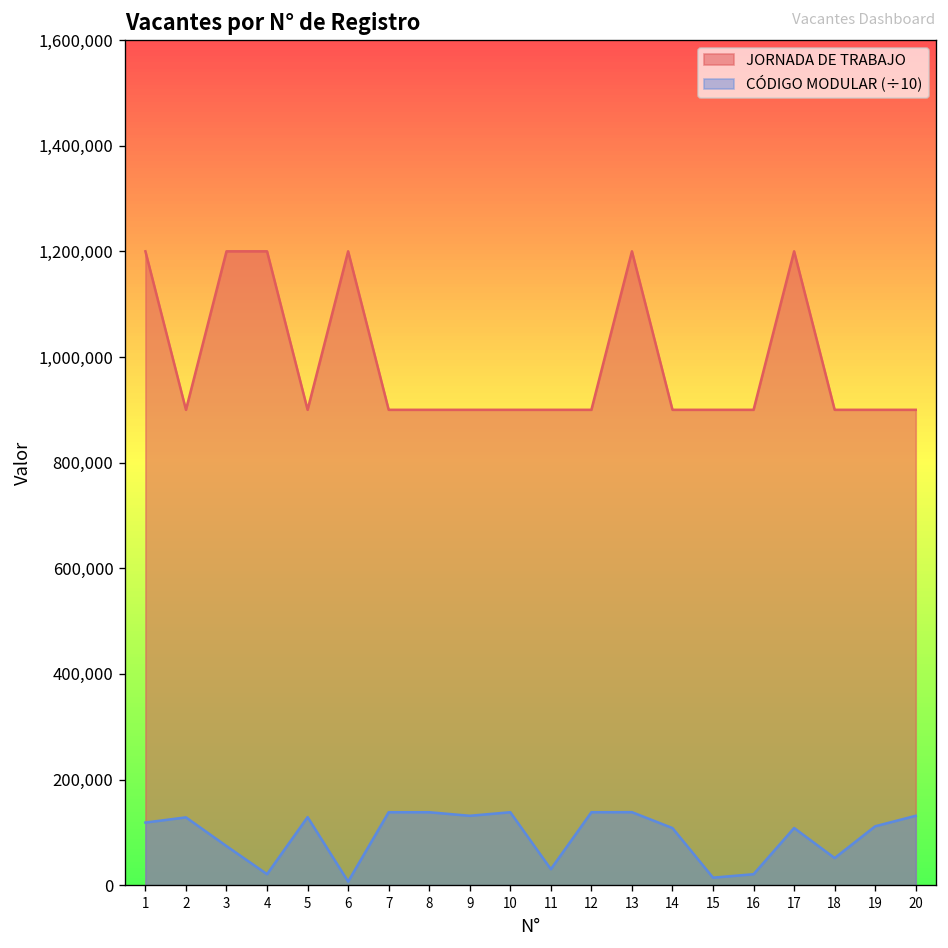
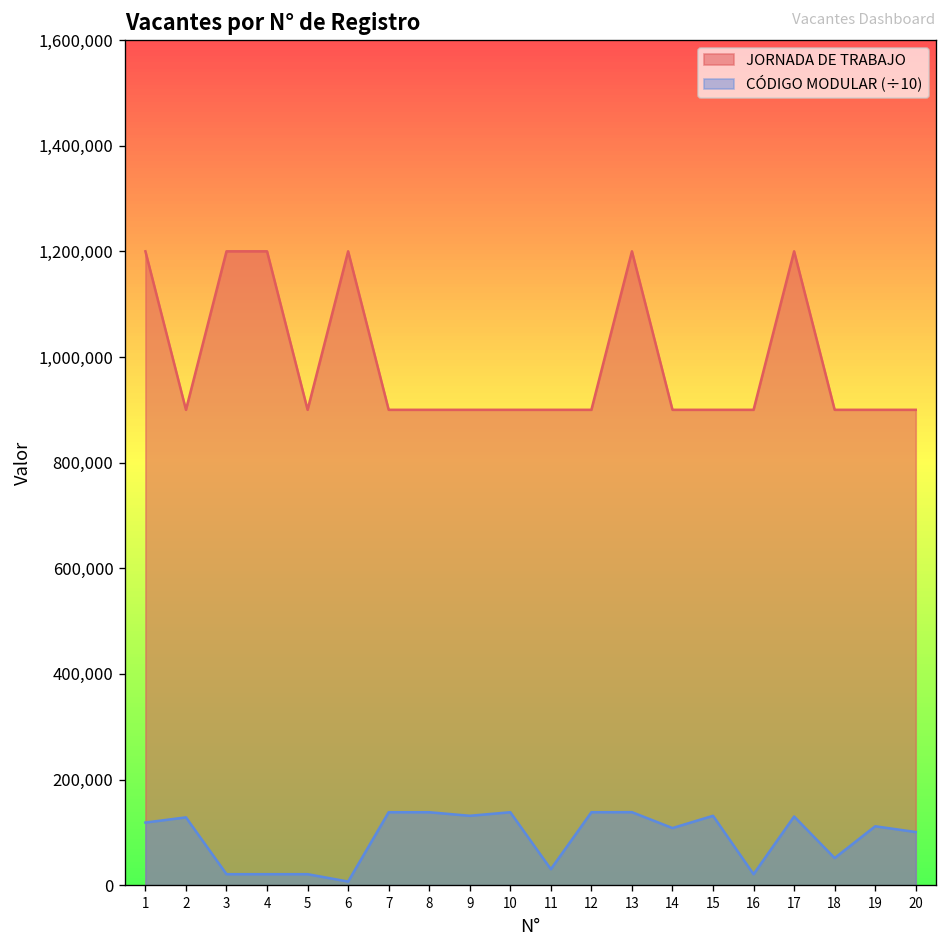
CÓDIGO MODULAR (÷10), 3: 70,000 -> 20,000
CÓDIGO MODULAR (÷10), 5: 130,000 -> 20,000
CÓDIGO MODULAR (÷10), 15: 10,000 -> 130,000
CÓDIGO MODULAR (÷10), 17: 110,000 -> 130,000
CÓDIGO MODULAR (÷10), 20: 130,000 -> 100,000
